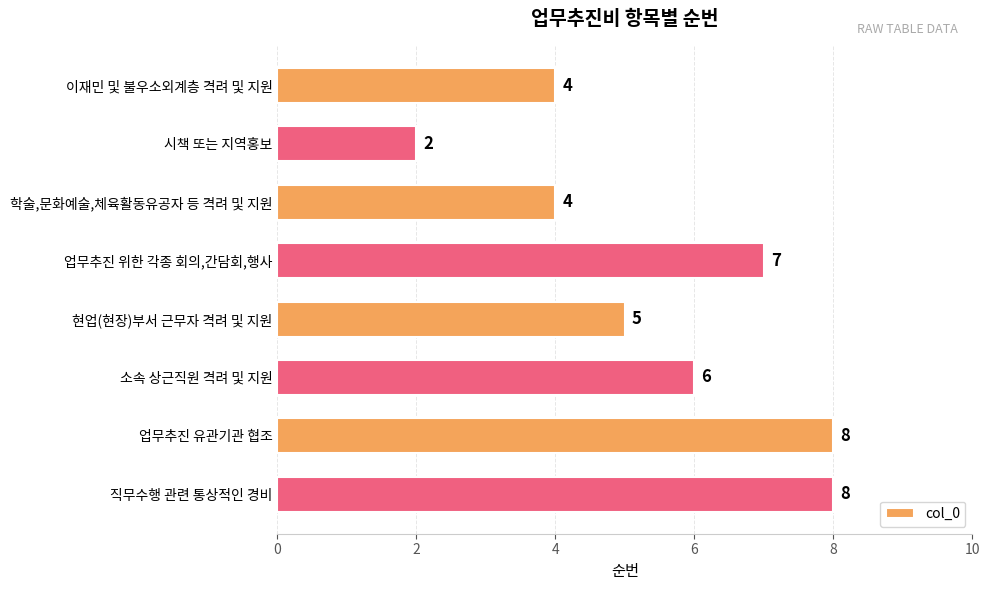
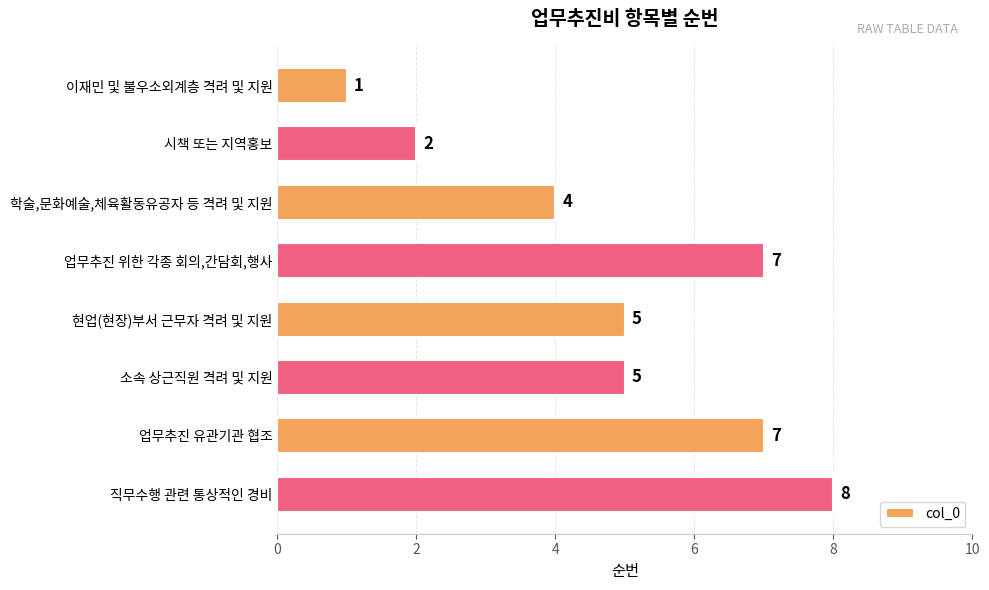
이재민 및 불우소외계층 격려 및 지원: 4 -> 1
소속 상근직원 격려 및 지원: 6 -> 5
업무추진 유관기관 협조: 8 -> 7
